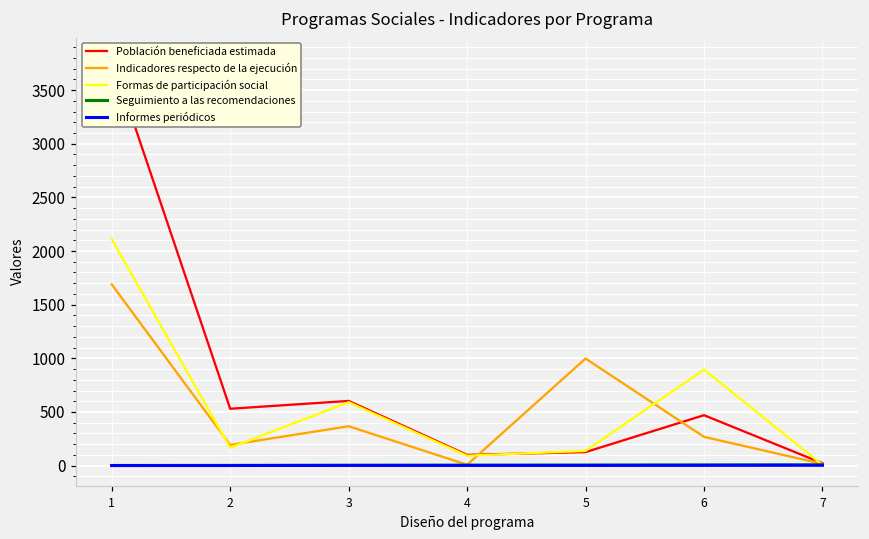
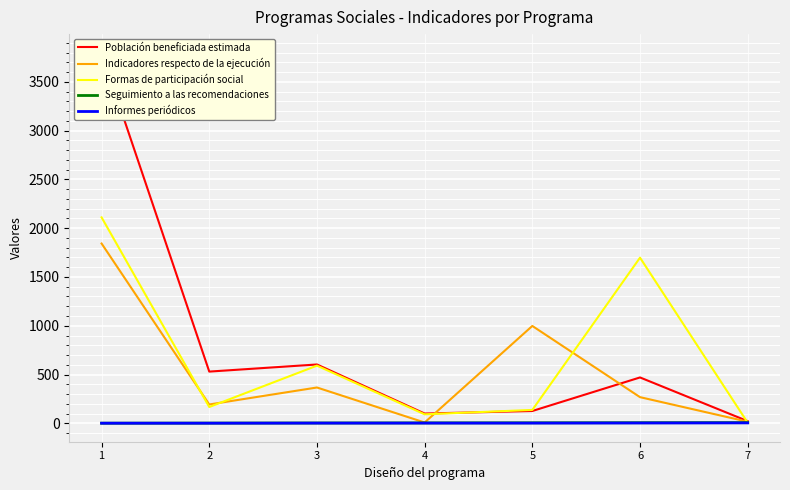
Indicadores respecto de la ejecución, 1: 1700 -> 1800
Formas de participación social, 6: 900 -> 1700
